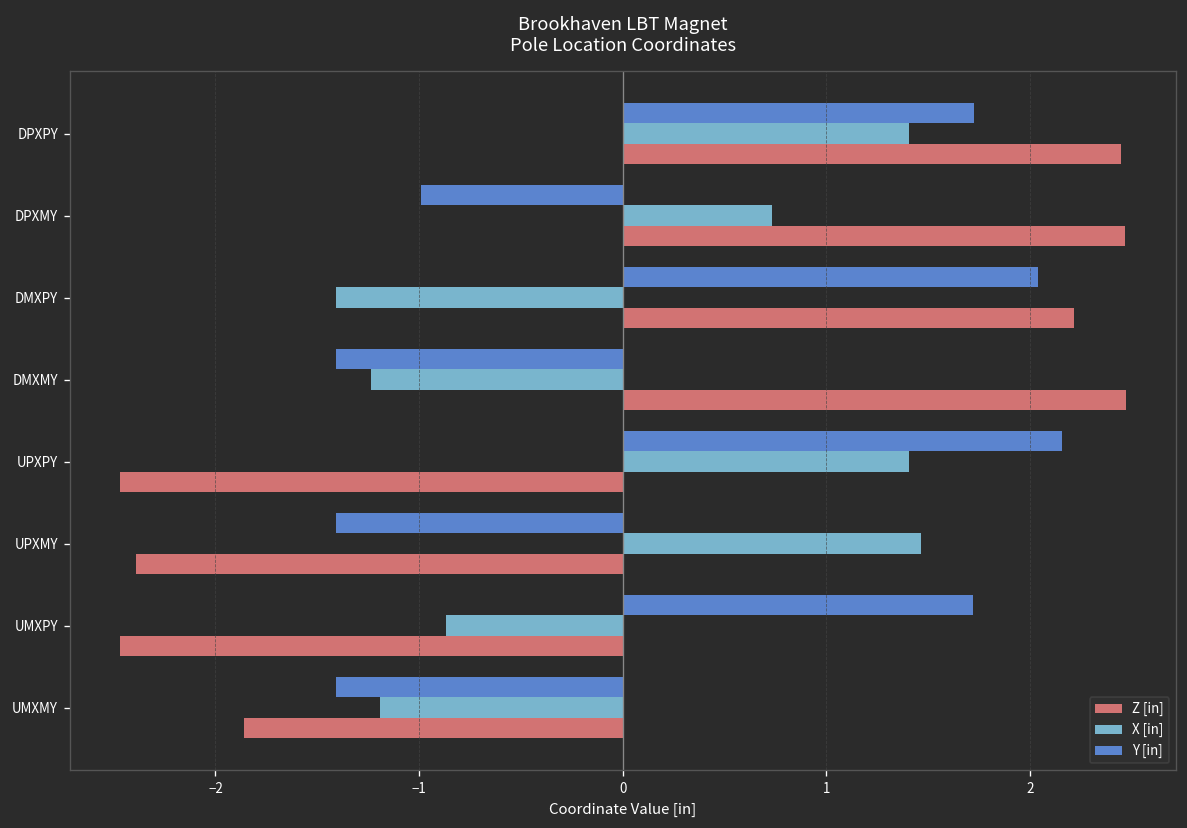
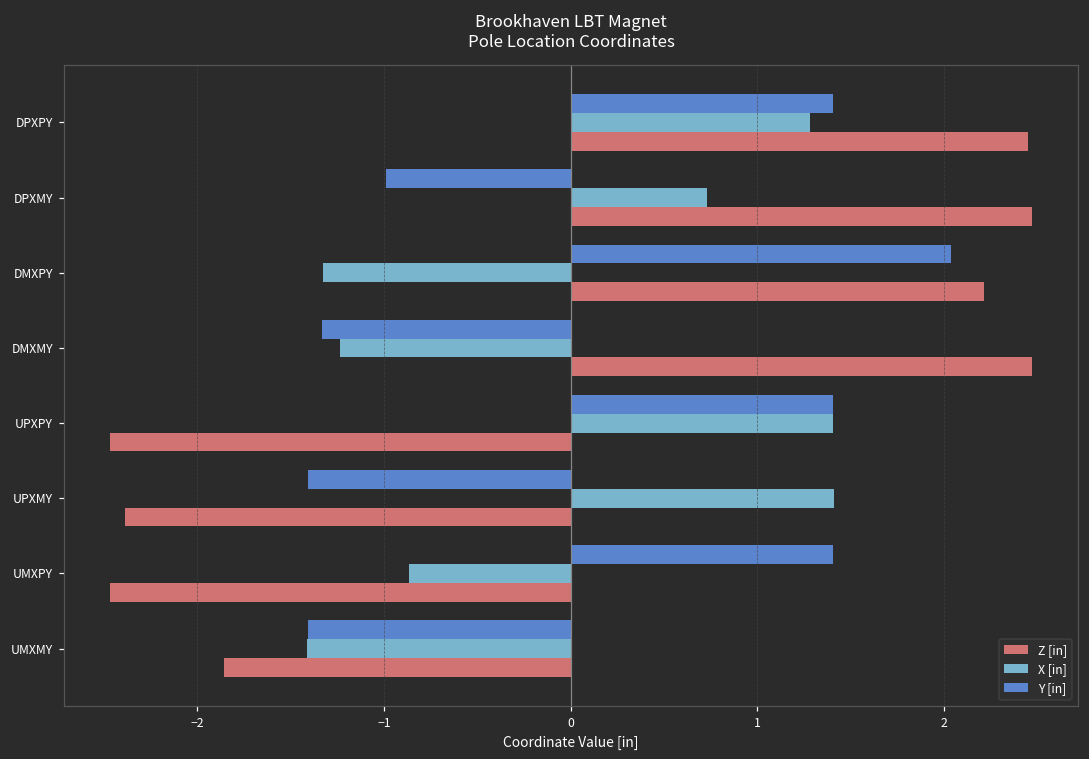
Y [in], DPXPY: 1.73 -> 1.40
X [in], DPXPY: 1.41 -> 1.28
X [in], DMXPY: -1.41 -> -1.33
Y [in], DMXMY: -1.41 -> -1.33
Y [in], UPXPY: 2.16 -> 1.40
X [in], UPXMY: 1.46 -> 1.41
Y [in], UMXPY: 1.72 -> 1.41
X [in], UMXMY: -1.19 -> -1.41
